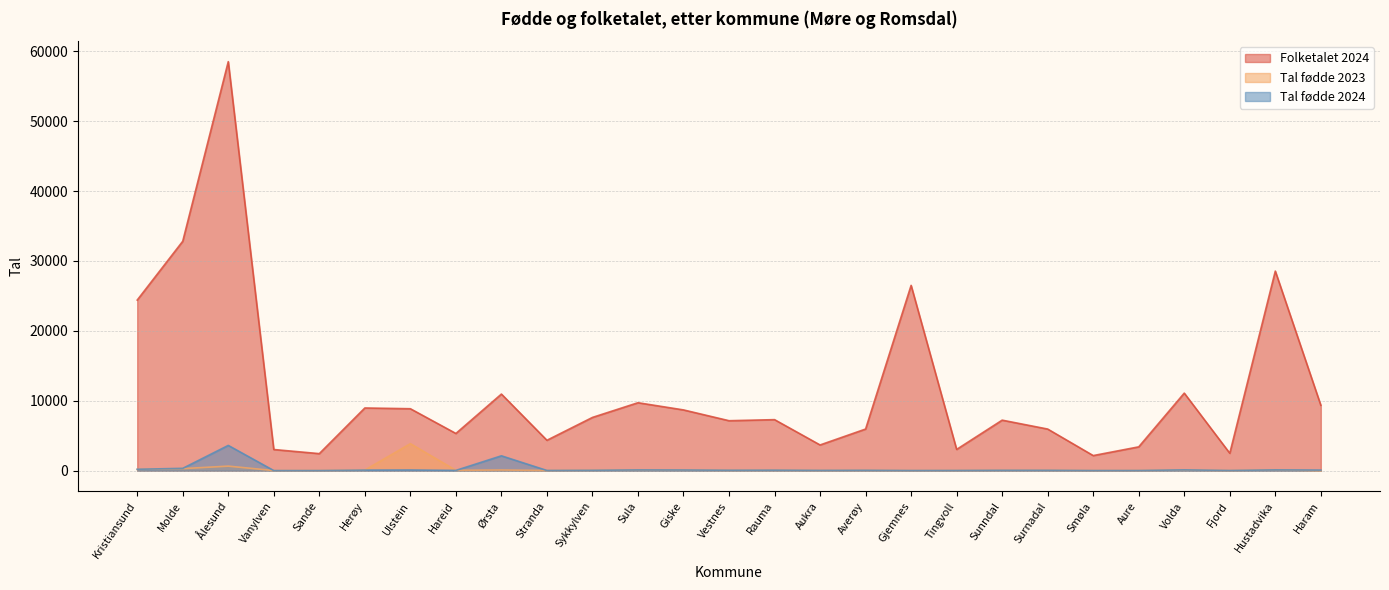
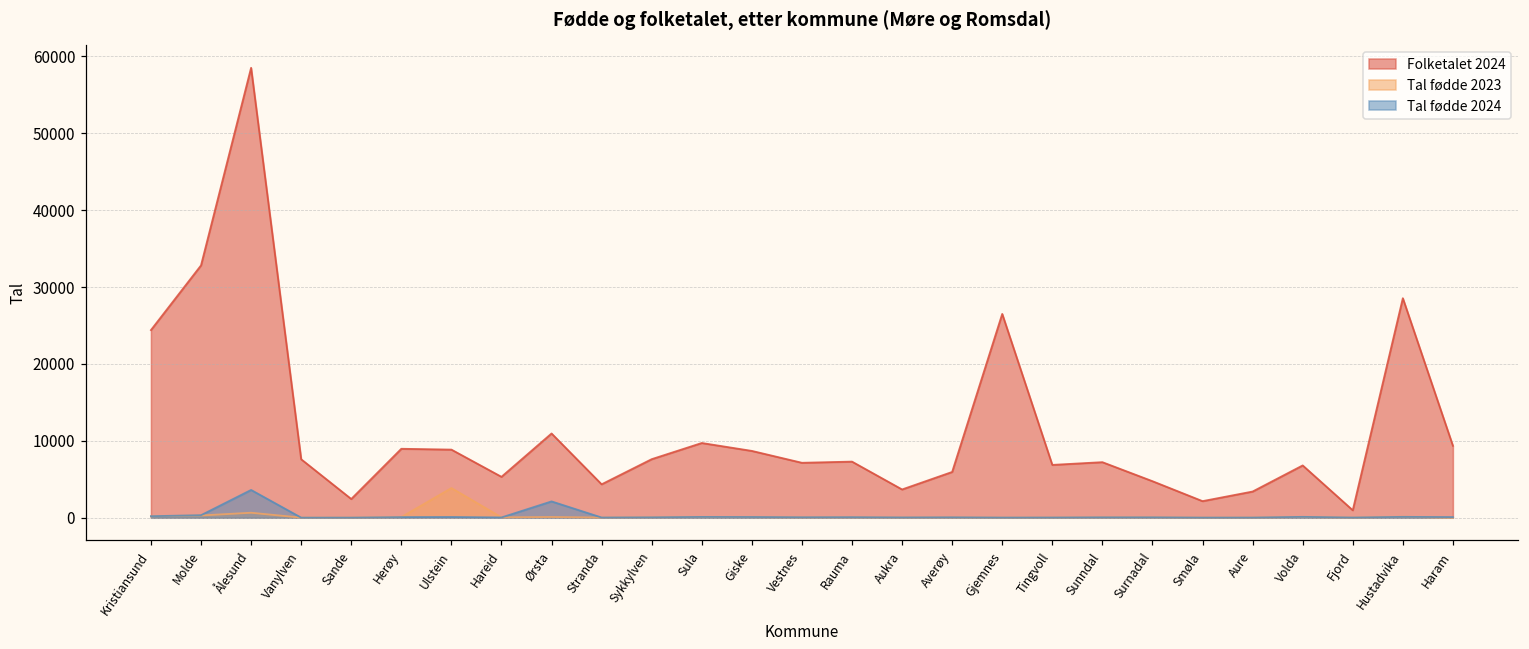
Folketalet 2024, Vanylven: 3000 -> 8000
Folketalet 2024, Tingvoll: 3000 -> 7000
Folketalet 2024, Surnadal: 6000 -> 5000
Folketalet 2024, Volda: 11000 -> 7000
Folketalet 2024, Fjord: 2000 -> 1000
